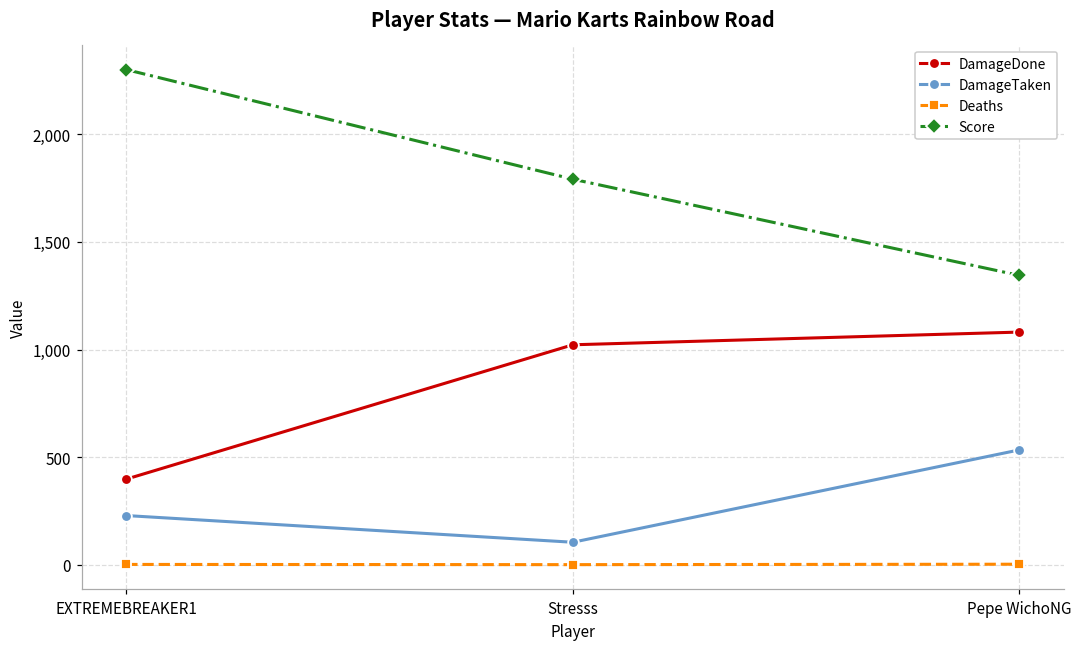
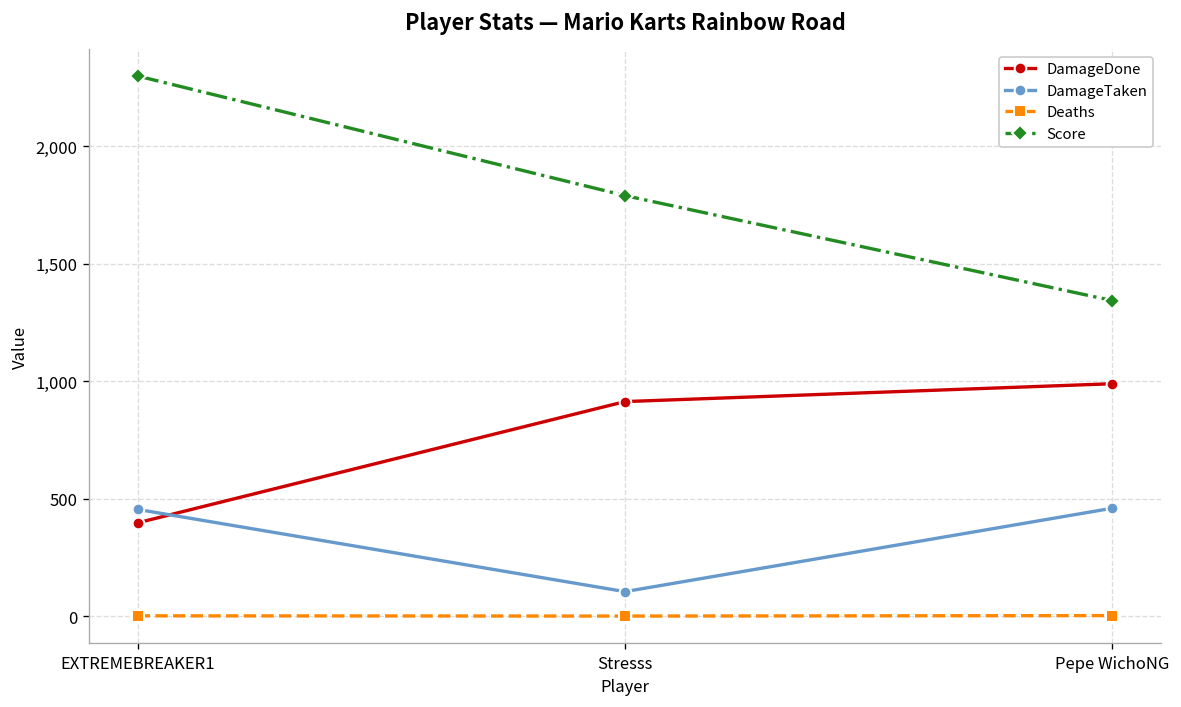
DamageTaken, EXTREMEBREAKER1: 230 -> 460
DamageDone, Stresss: 1,020 -> 910
DamageDone, Pepe WichoNG: 1,080 -> 990
DamageTaken, Pepe WichoNG: 530 -> 460
